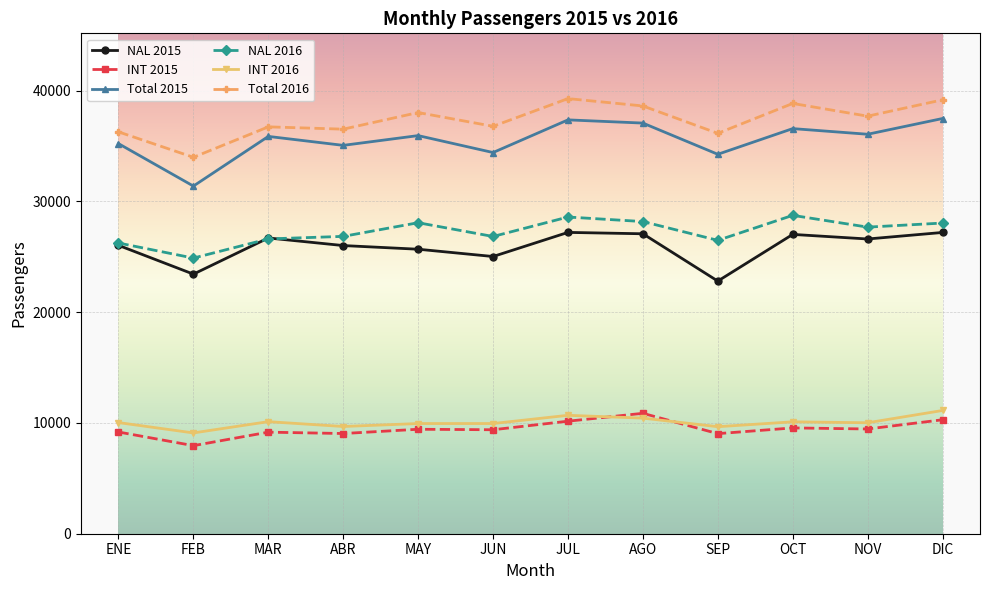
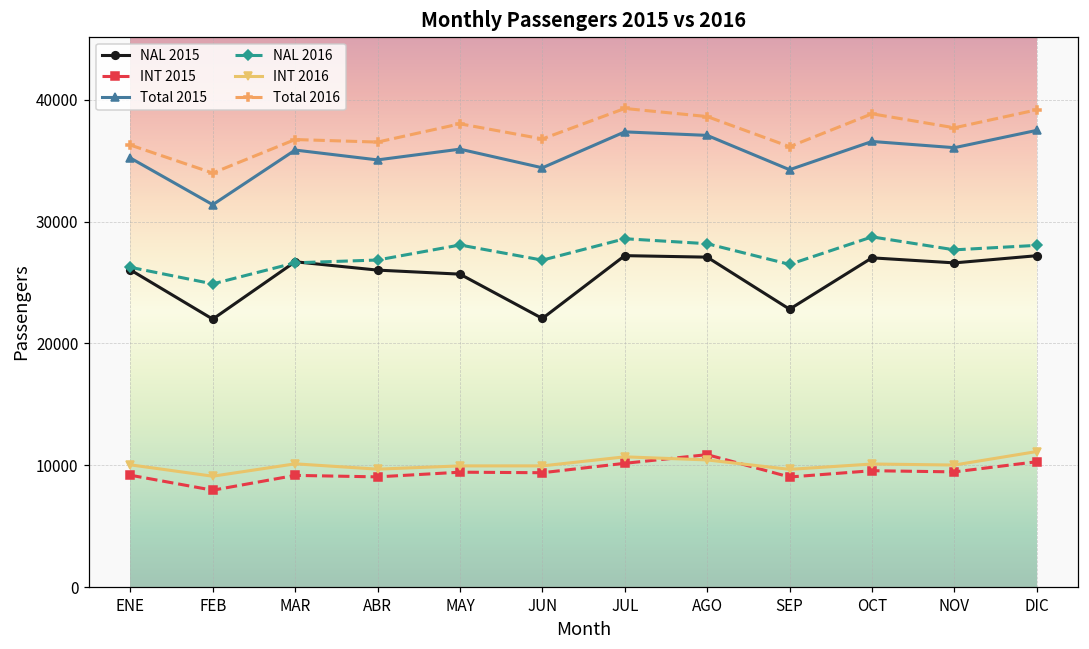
NAL 2015, FEB: 23400 -> 22000
NAL 2015, JUN: 25000 -> 22100
